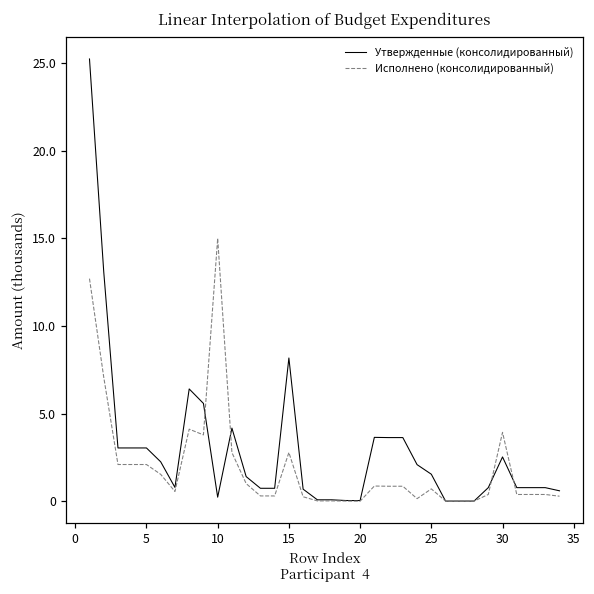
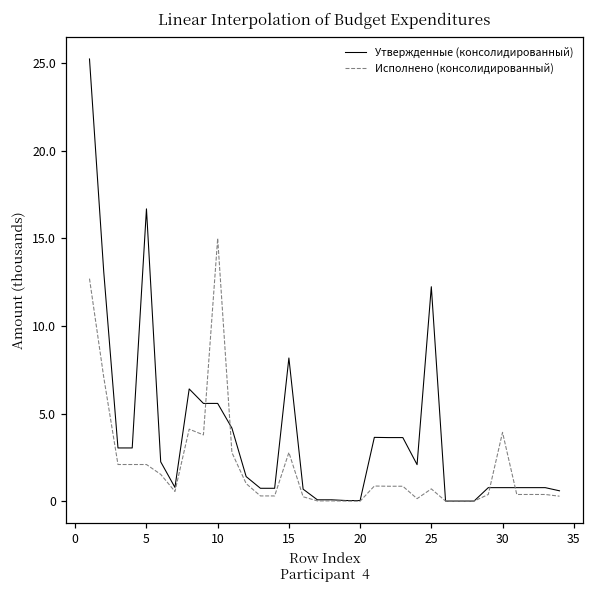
Утвержденные (консолидированный), 5: 3.0 -> 16.7
Утвержденные (консолидированный), 10: 0.2 -> 5.6
Утвержденные (консолидированный), 25: 1.5 -> 12.2
Утвержденные (консолидированный), 30: 2.5 -> 0.8
